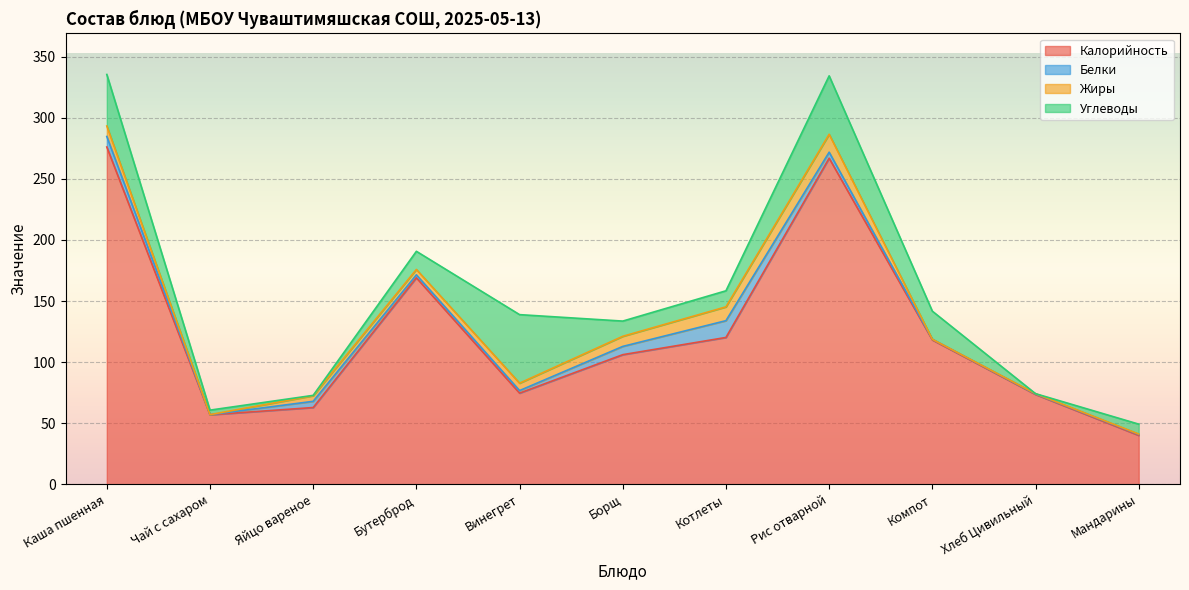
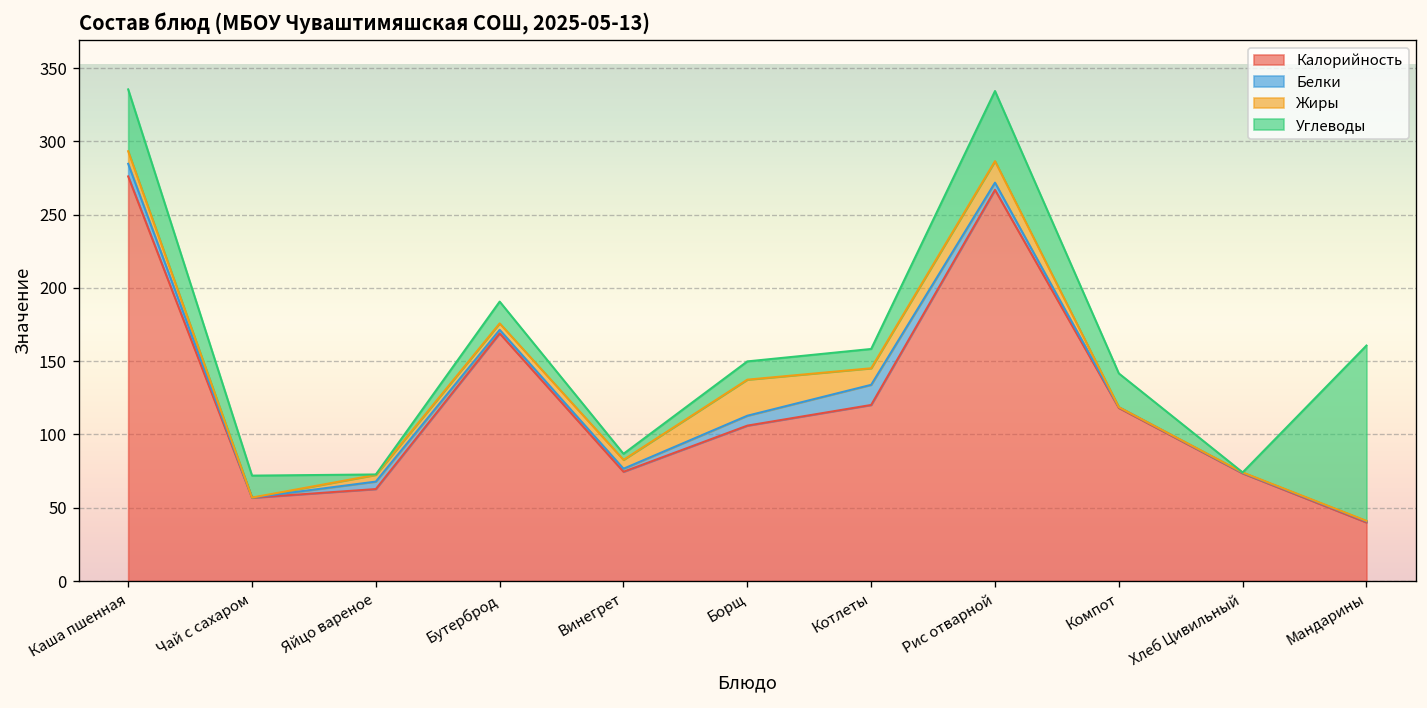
Углеводы, Чай с сахаром: 4 -> 15
Углеводы, Винегрет: 56 -> 4
Жиры, Борщ: 8 -> 25
Углеводы, Мандарины: 8 -> 120
